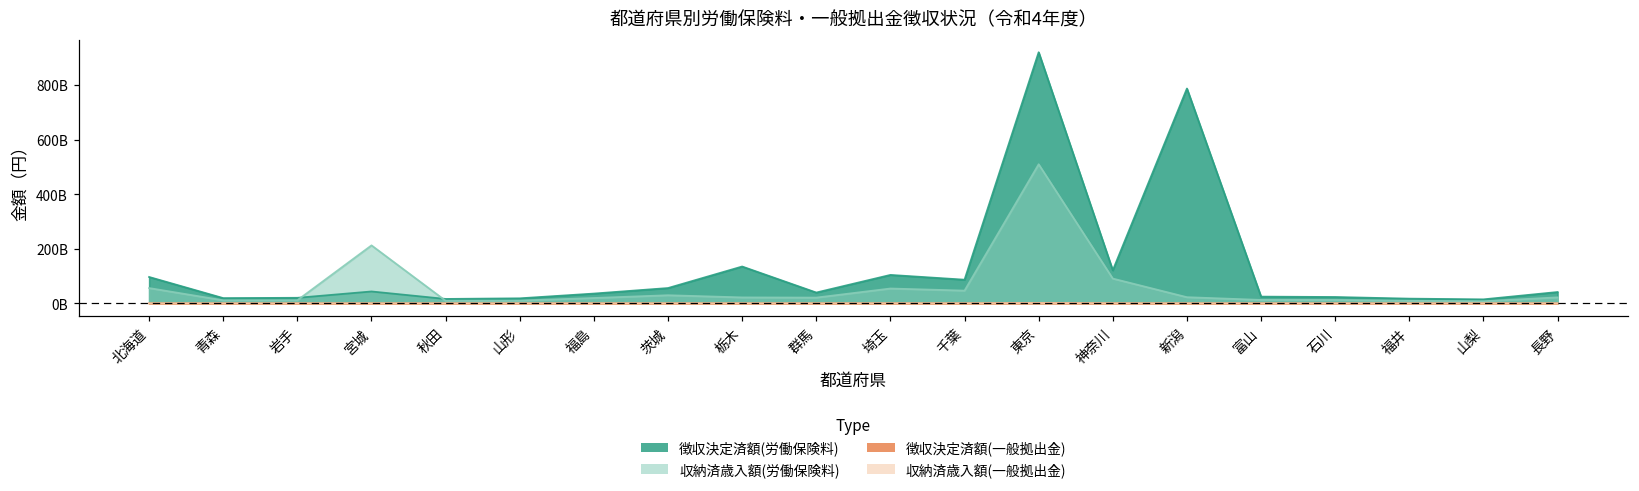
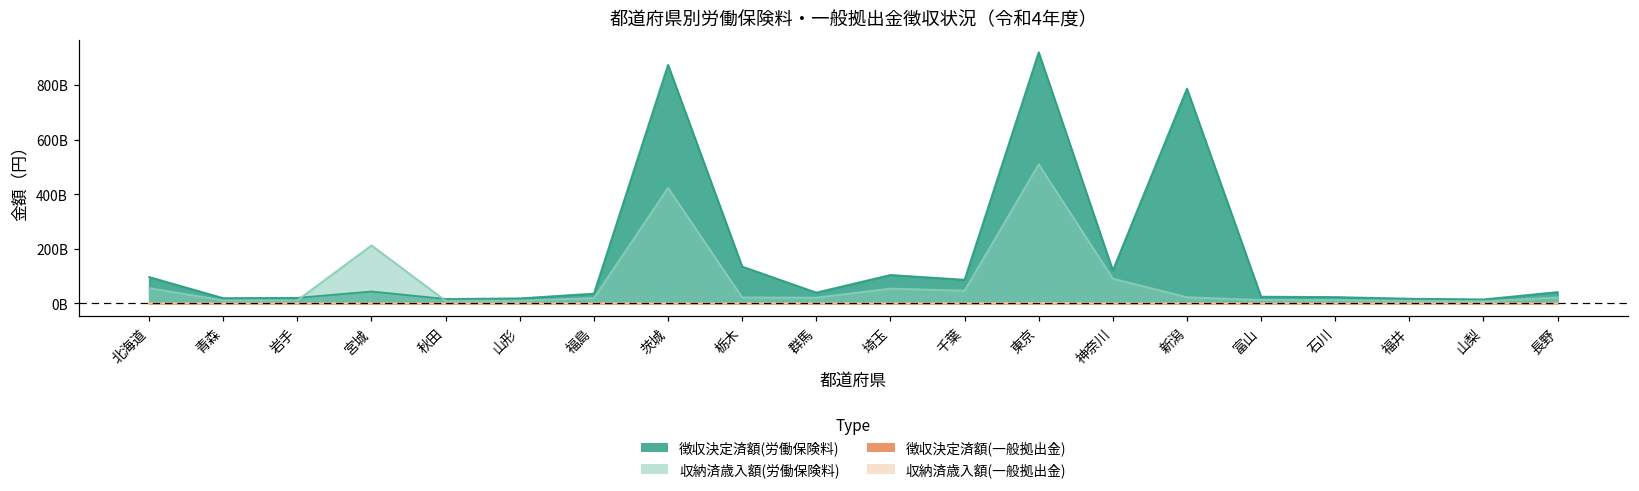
徴収決定済額(労働保険料), 茨城: 60000000000 -> 870000000000
収納済歳入額(労働保険料), 茨城: 30000000000 -> 420000000000
